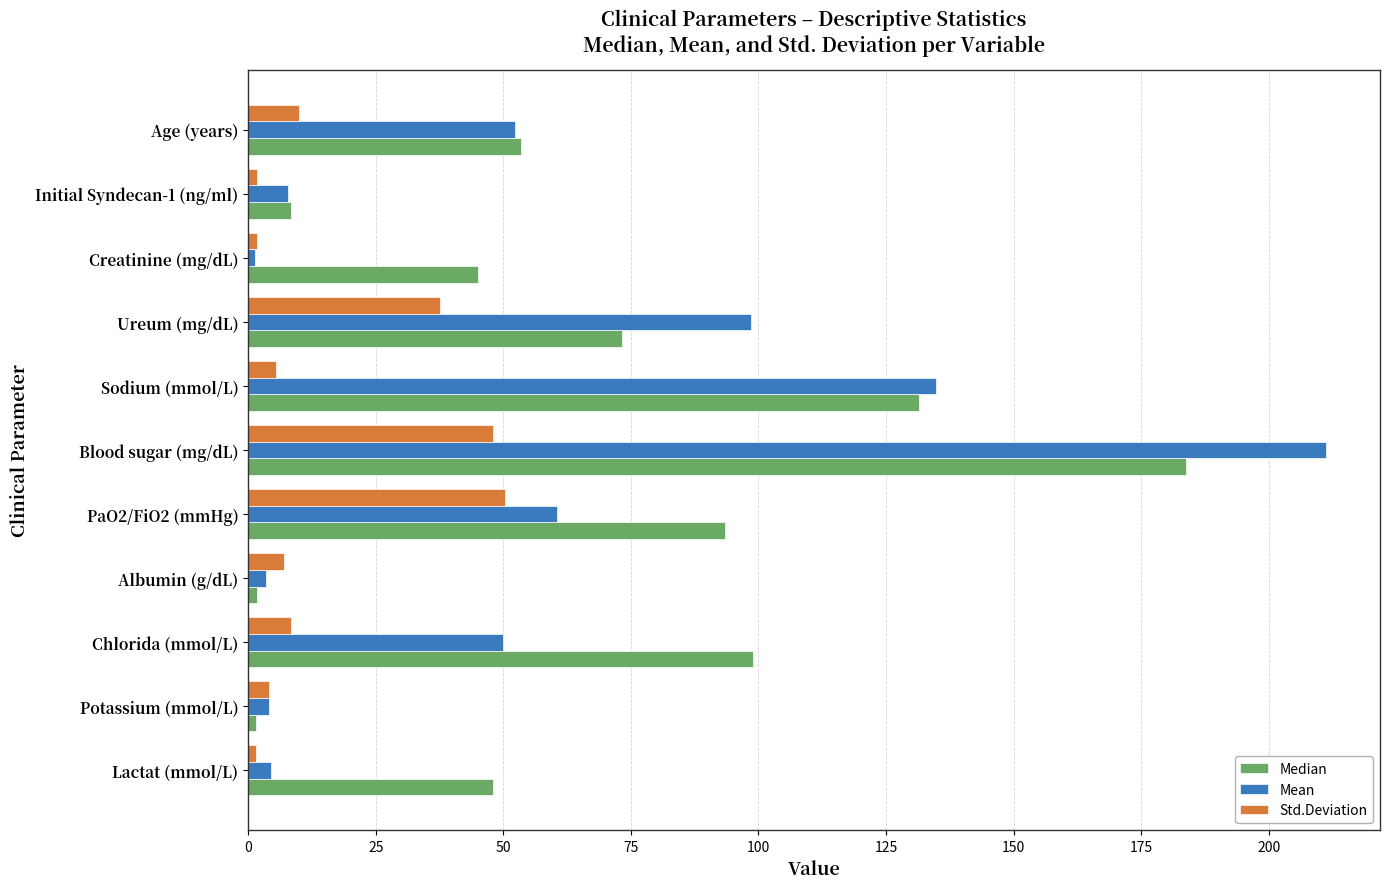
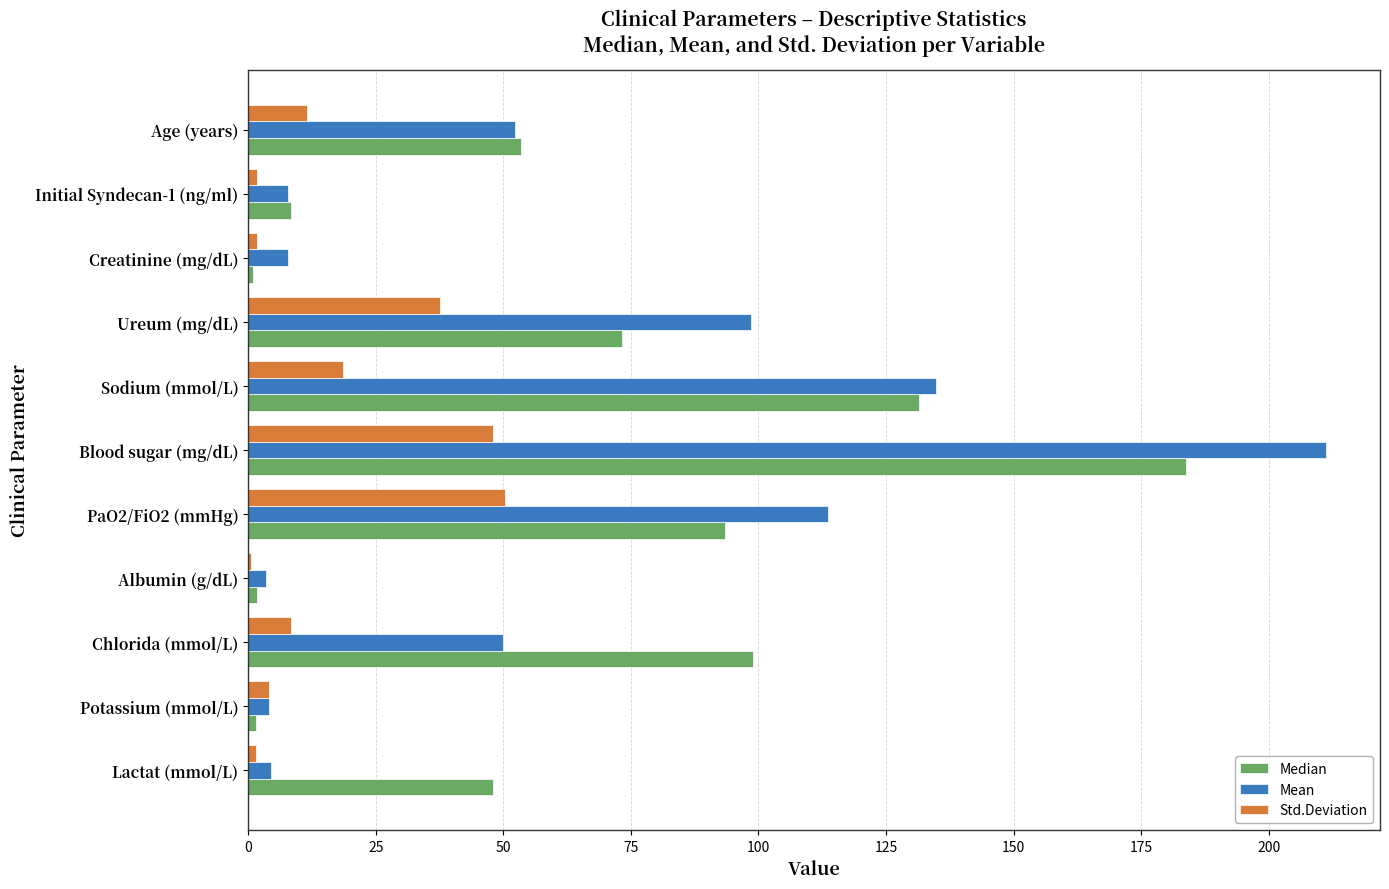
Std.Deviation, Age (years): 10 -> 11
Mean, Creatinine (mg/dL): 1 -> 8
Median, Creatinine (mg/dL): 45 -> 1
Std.Deviation, Sodium (mmol/L): 5 -> 19
Mean, PaO2/FiO2 (mmHg): 61 -> 114
Std.Deviation, Albumin (g/dL): 7 -> 1
